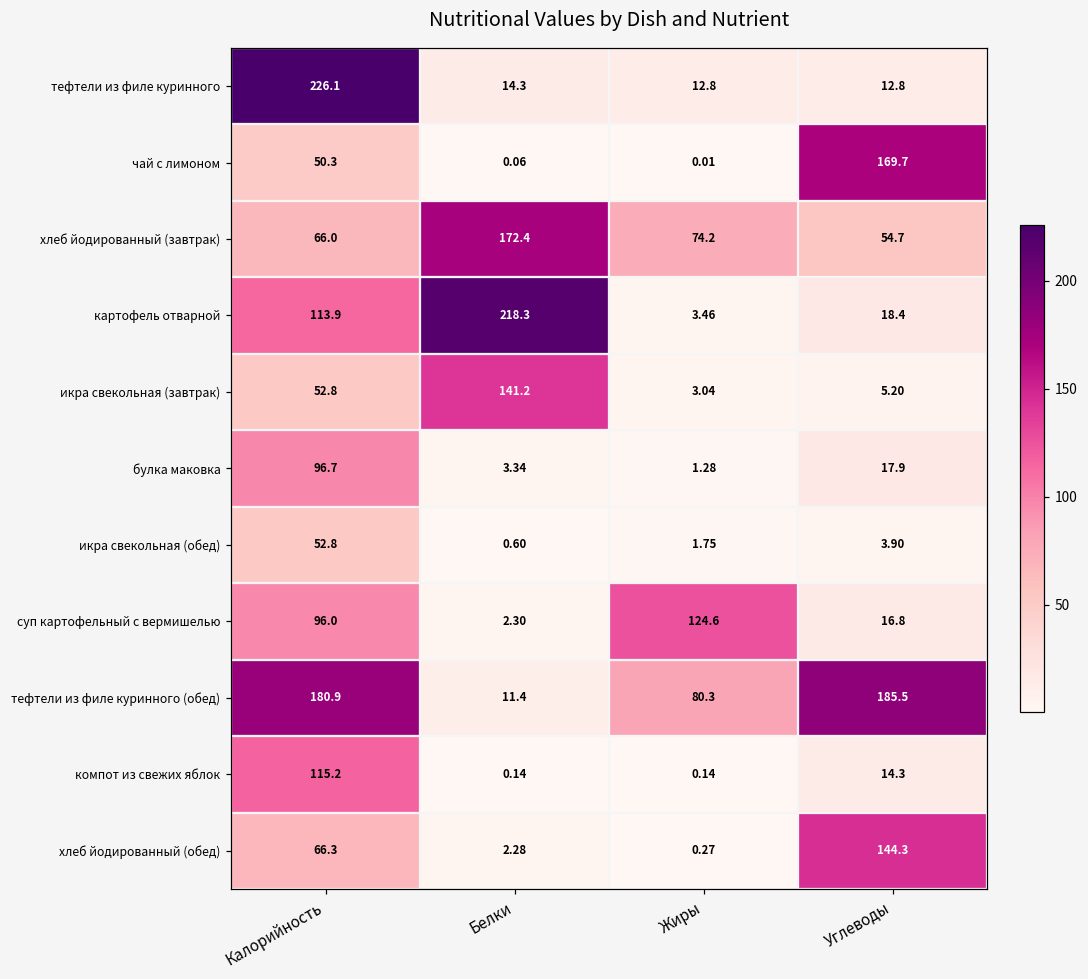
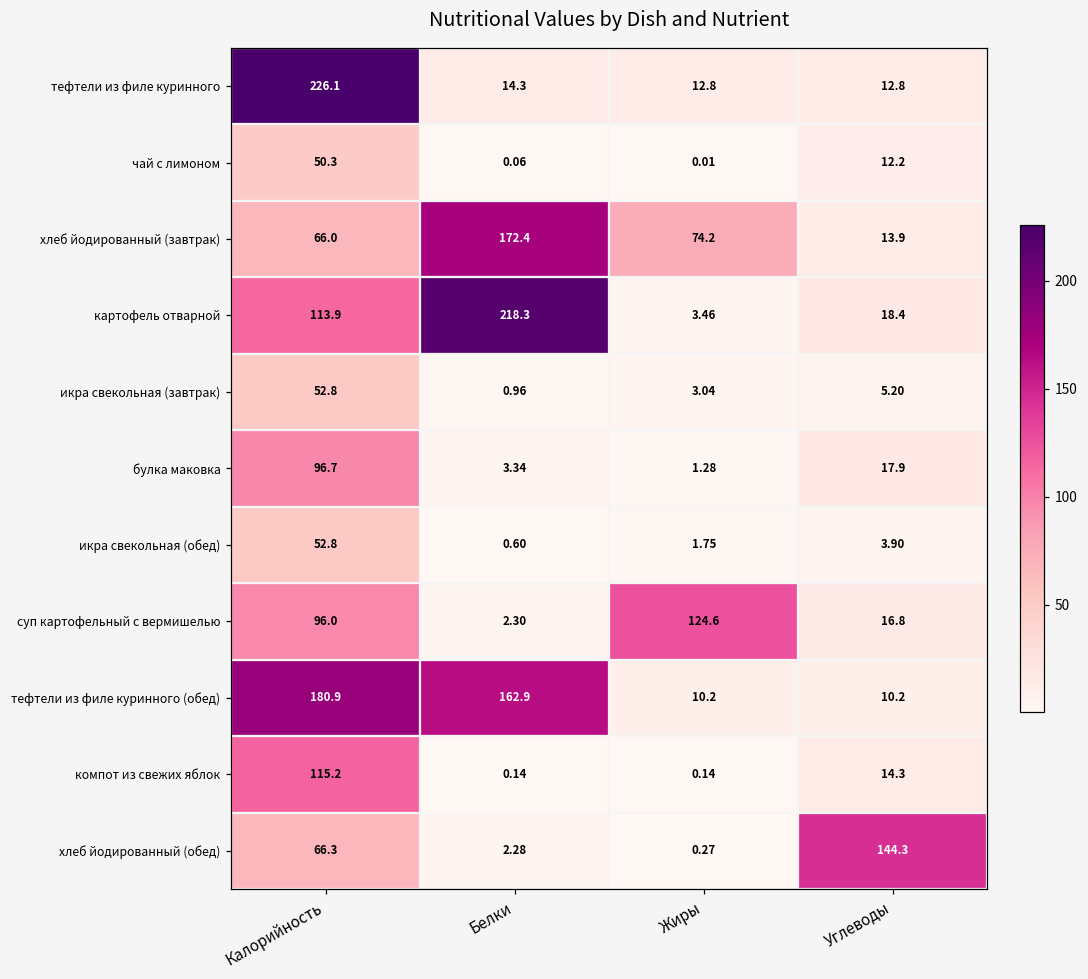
чай с лимоном, Углеводы: 169.7 -> 12.2
хлеб йодированный (завтрак), Углеводы: 54.7 -> 13.9
икра свекольная (завтрак), Белки: 141.2 -> 0.96
тефтели из филе куринного (обед), Белки: 11.4 -> 162.9
тефтели из филе куринного (обед), Жиры: 80.3 -> 10.2
тефтели из филе куринного (обед), Углеводы: 185.5 -> 10.2
